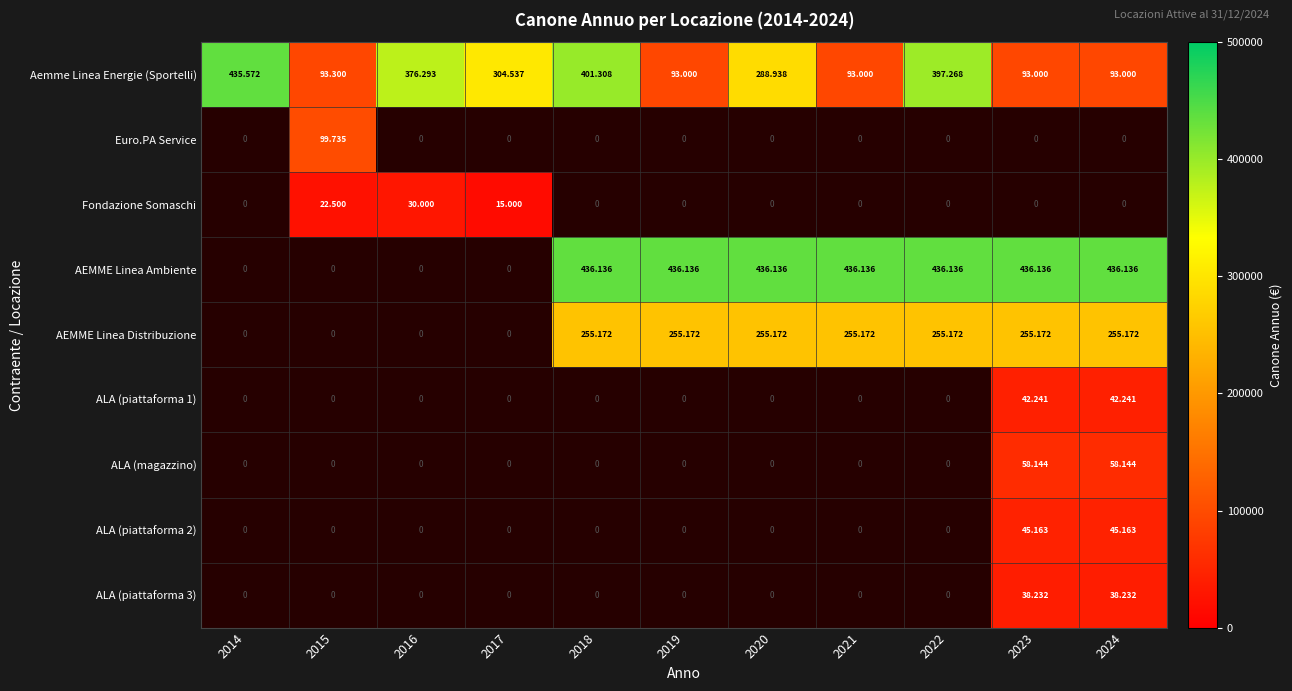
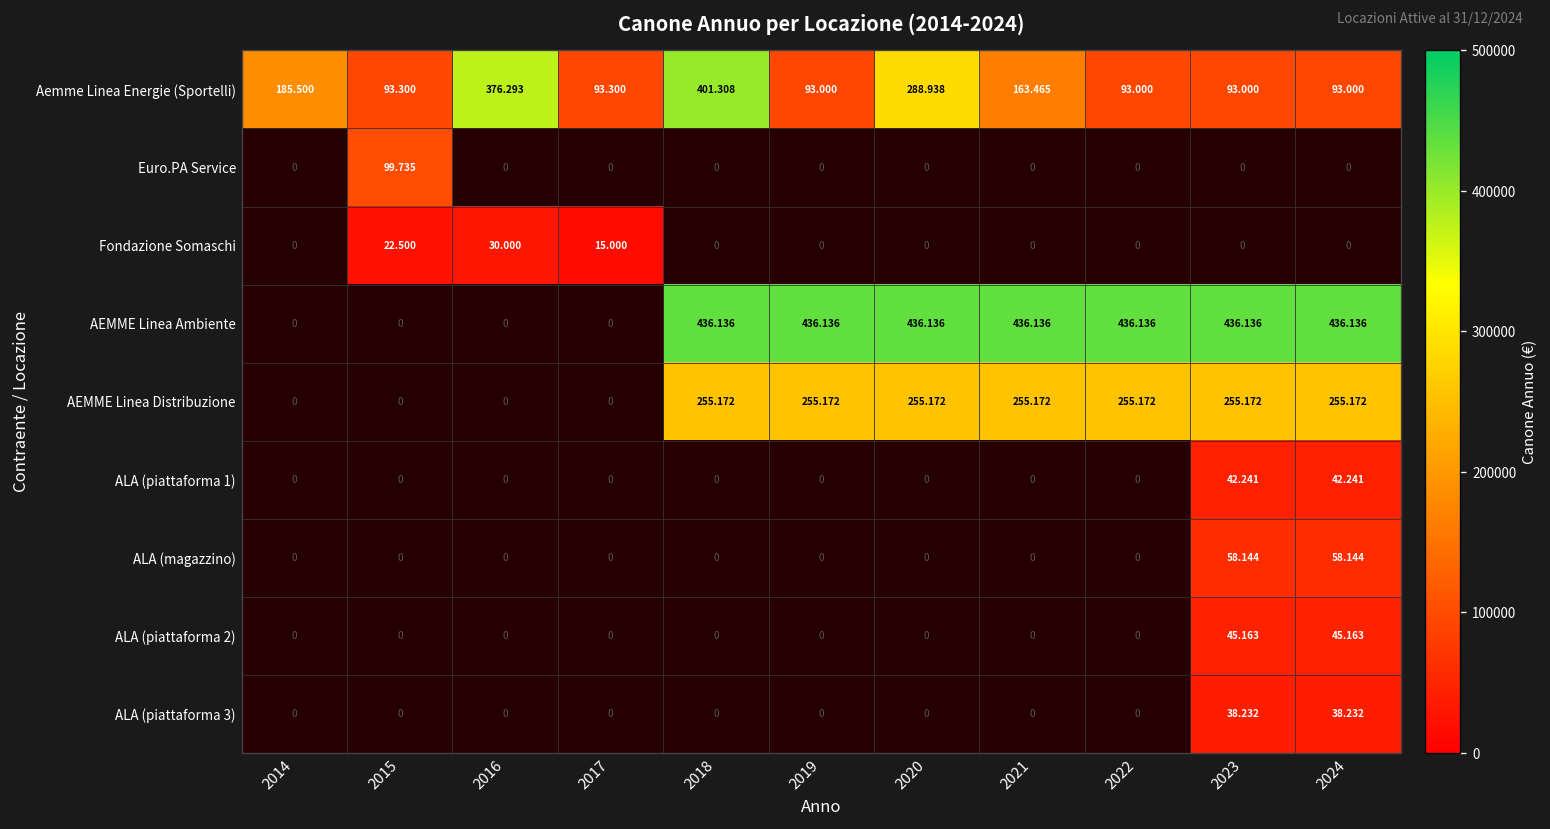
Aemme Linea Energie (Sportelli), 2014: 435.572 -> 185.500
Aemme Linea Energie (Sportelli), 2017: 304.537 -> 93.300
Aemme Linea Energie (Sportelli), 2021: 93.000 -> 163.465
Aemme Linea Energie (Sportelli), 2022: 397.268 -> 93.000
